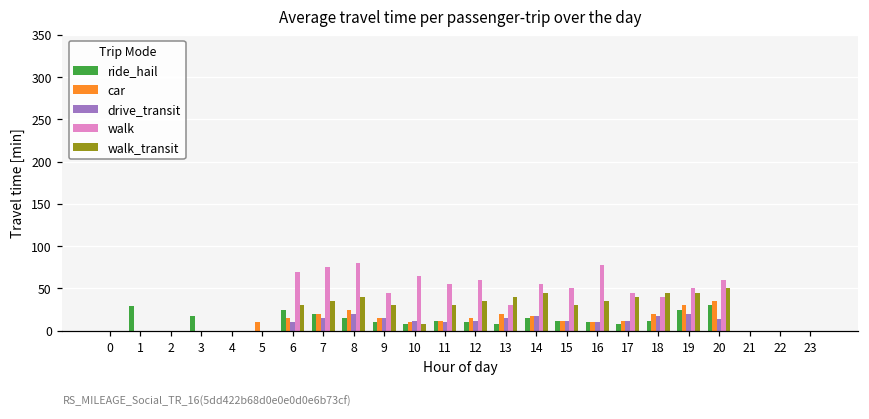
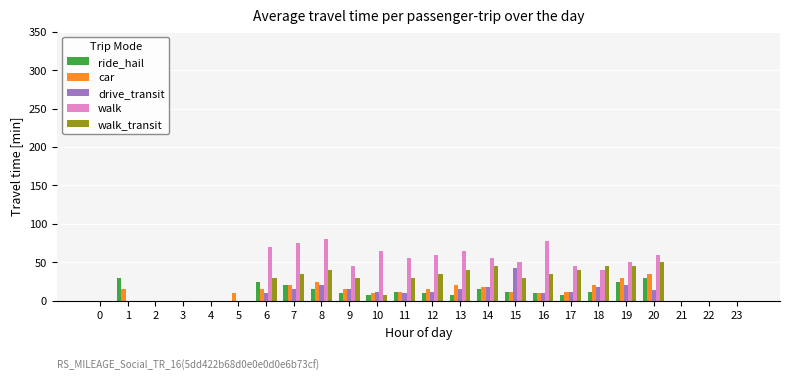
car, 1: 0 -> 20
ride_hail, 3: 20 -> 0
walk, 13: 30 -> 70
drive_transit, 15: 10 -> 40
